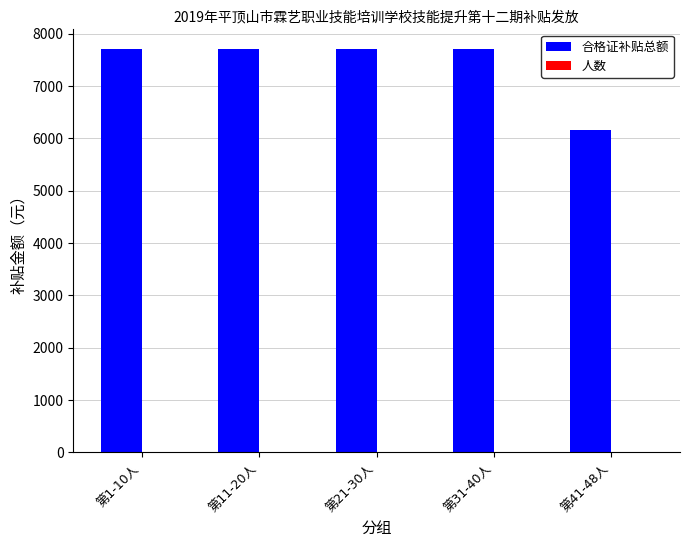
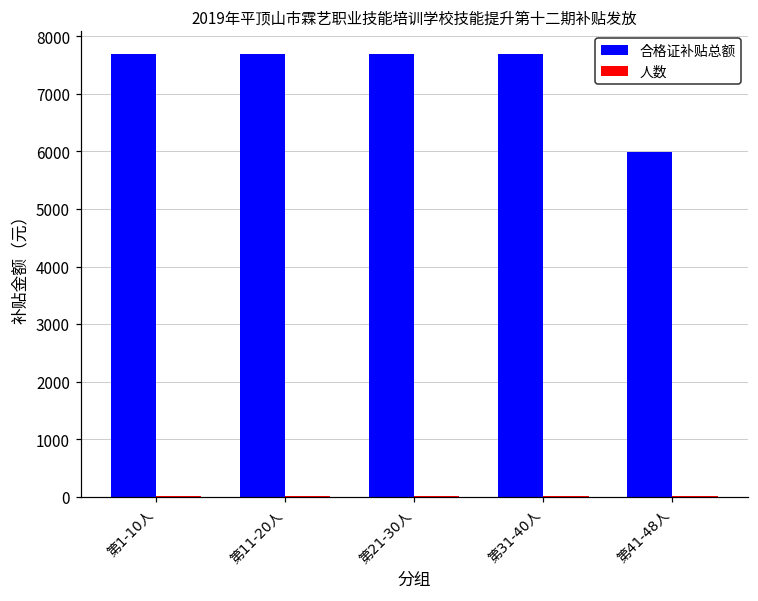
合格证补贴总额, 第41-48人: 6200 -> 6000
